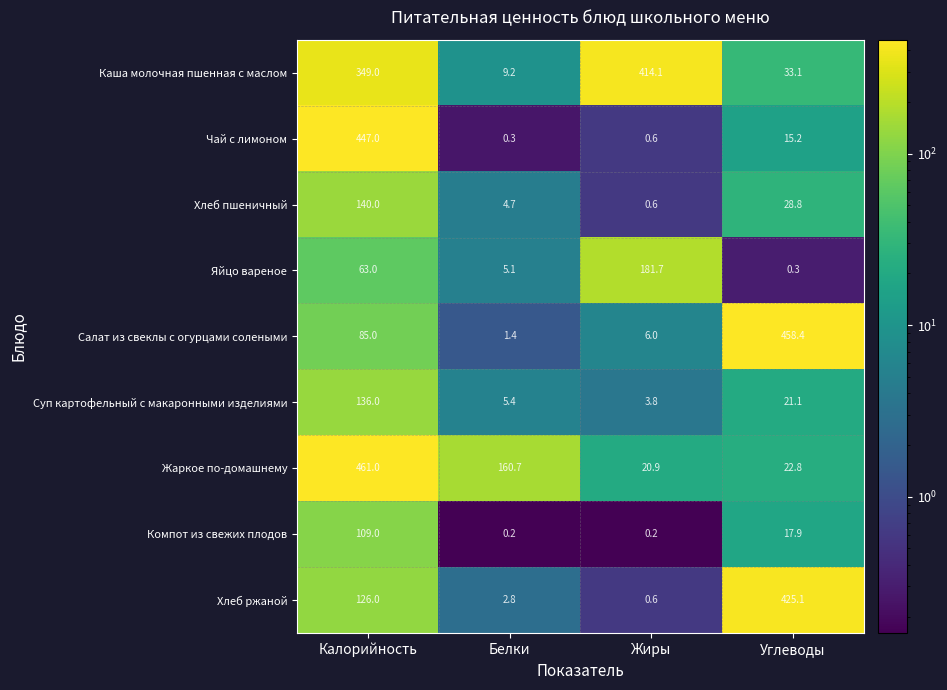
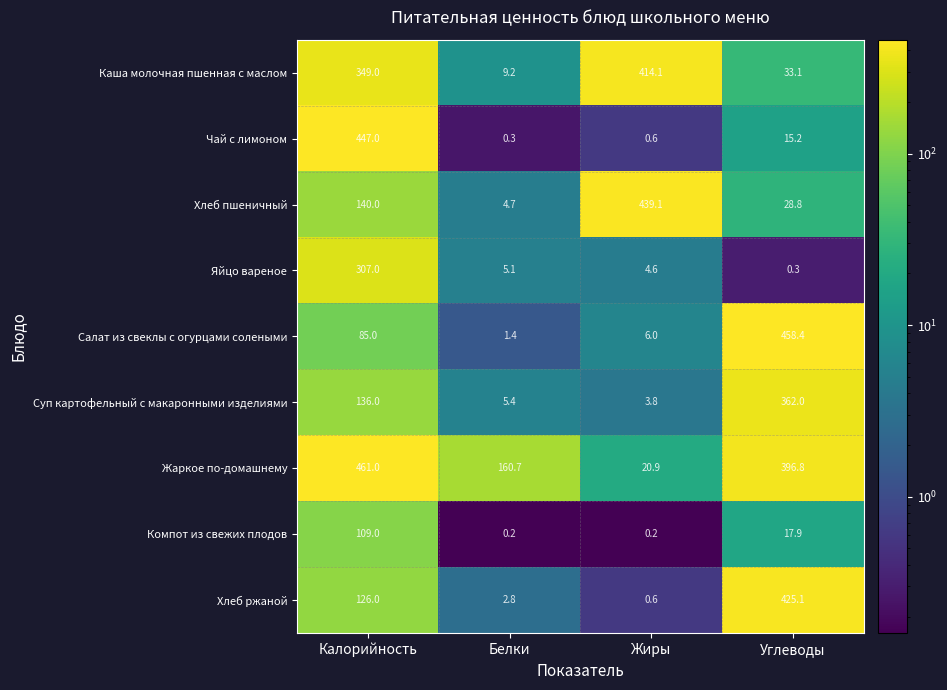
Хлеб пшеничный, Жиры: 0.6 -> 439.1
Яйцо вареное, Калорийность: 63.0 -> 307.0
Яйцо вареное, Жиры: 181.7 -> 4.6
Суп картофельный с макаронными изделиями, Углеводы: 21.1 -> 362.0
Жаркое по-домашнему, Углеводы: 22.8 -> 396.8
